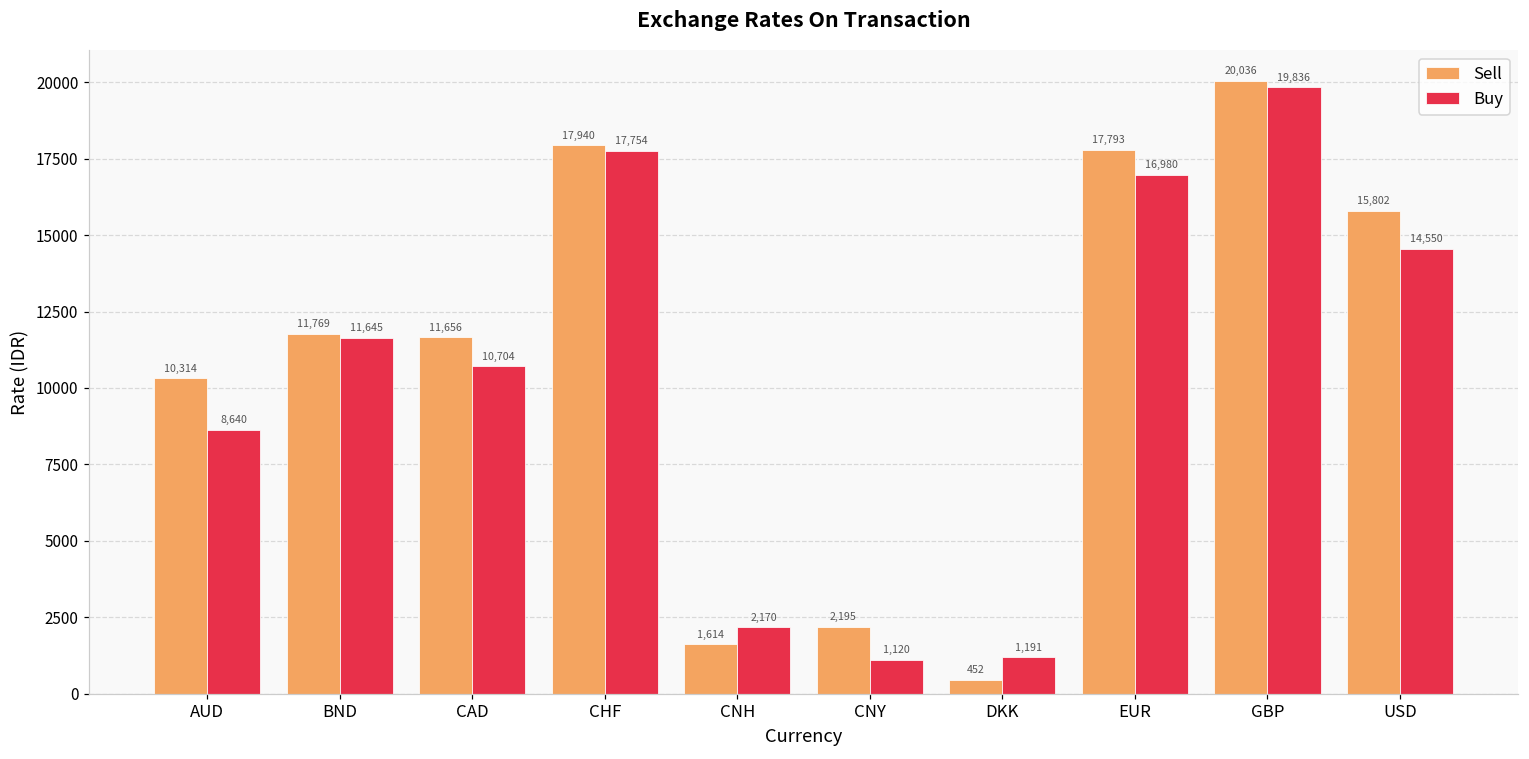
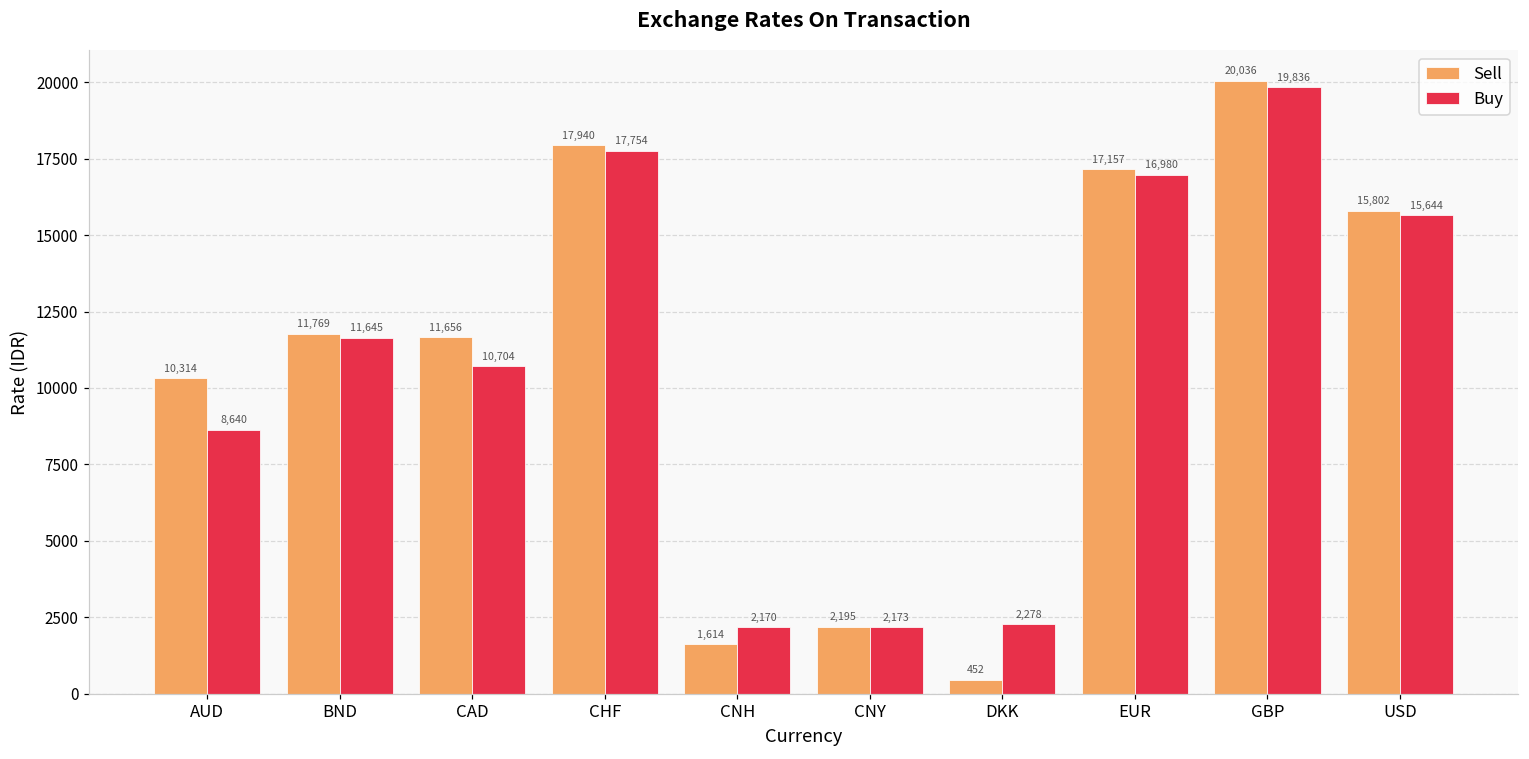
Buy, CNY: 1,120 -> 2,173
Buy, DKK: 1,191 -> 2,278
Sell, EUR: 17,793 -> 17,157
Buy, USD: 14,550 -> 15,644
